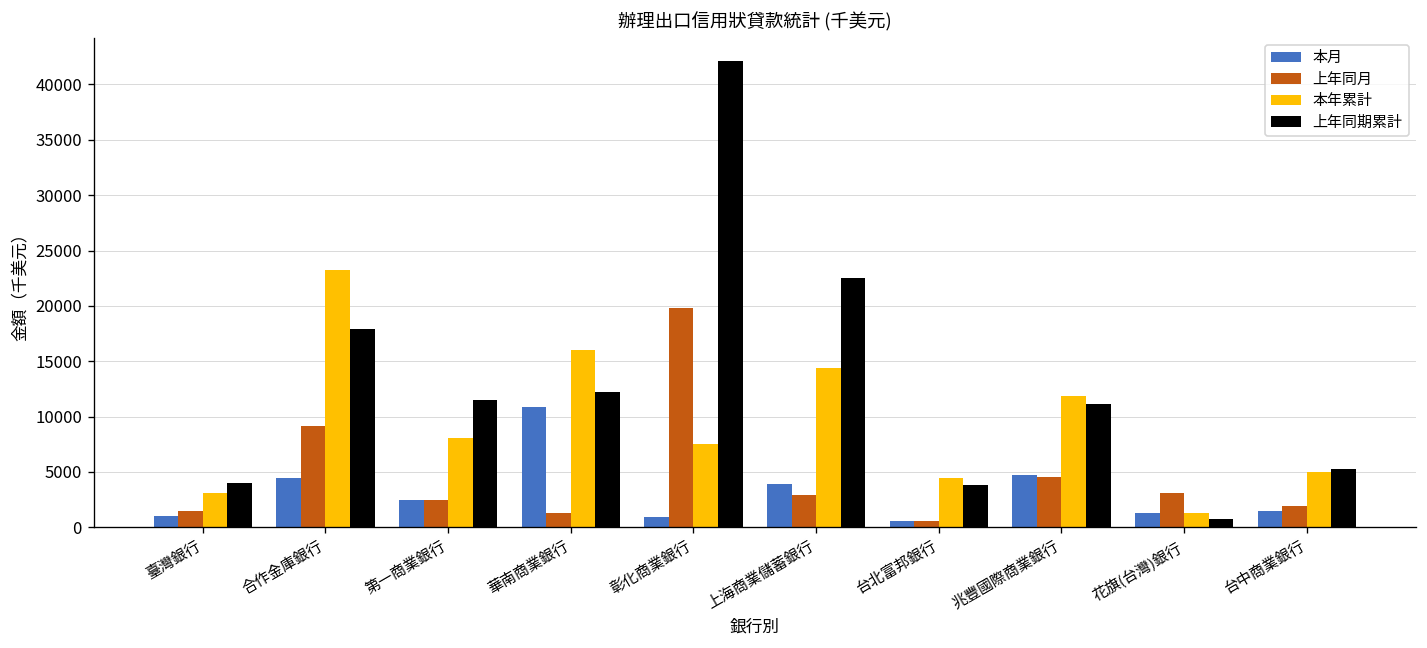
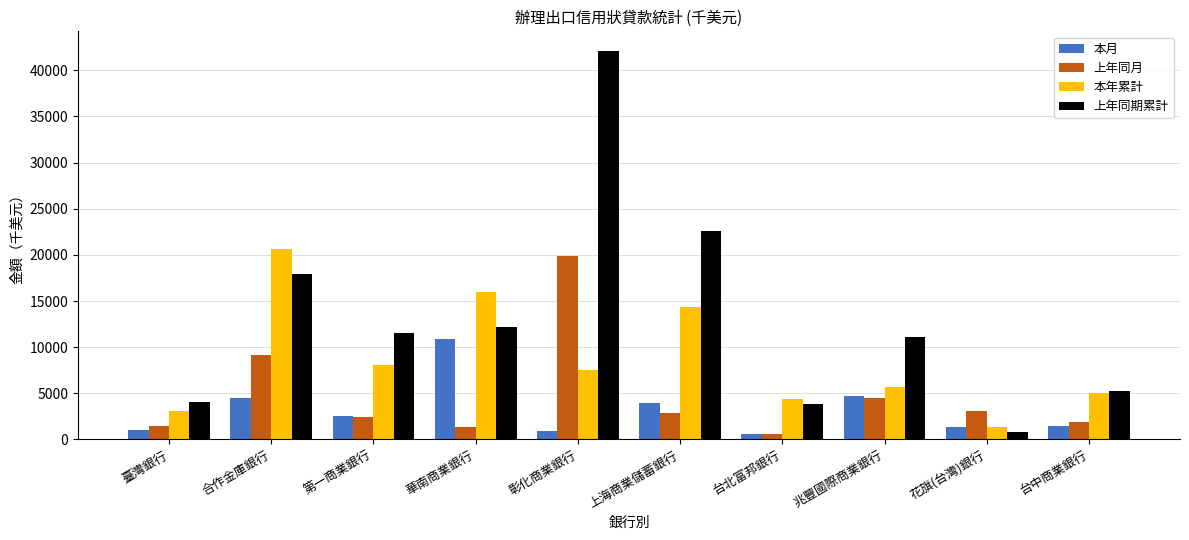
本年累計, 合作金庫銀行: 23000 -> 21000
本年累計, 兆豐國際商業銀行: 12000 -> 6000
